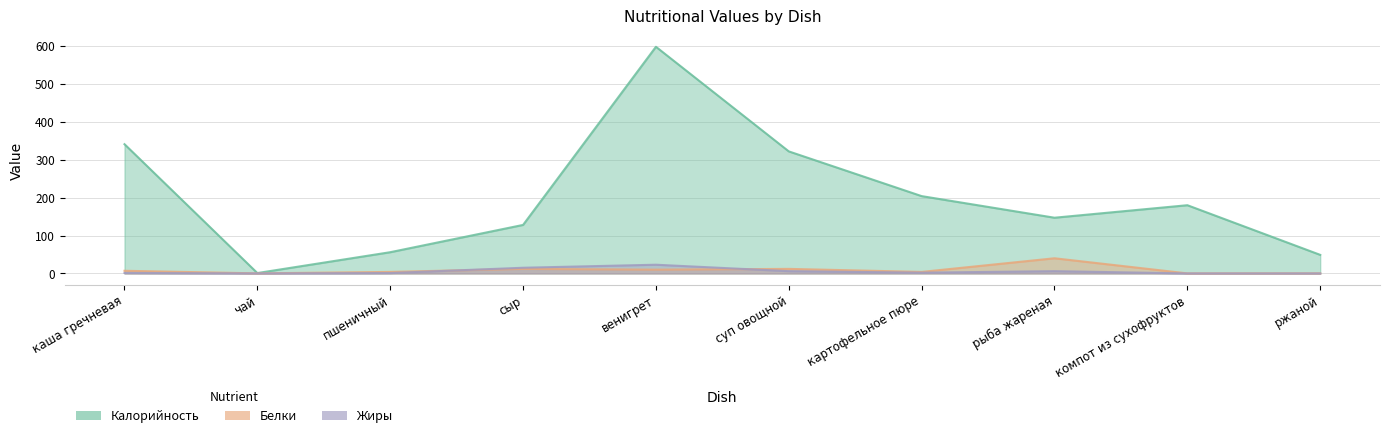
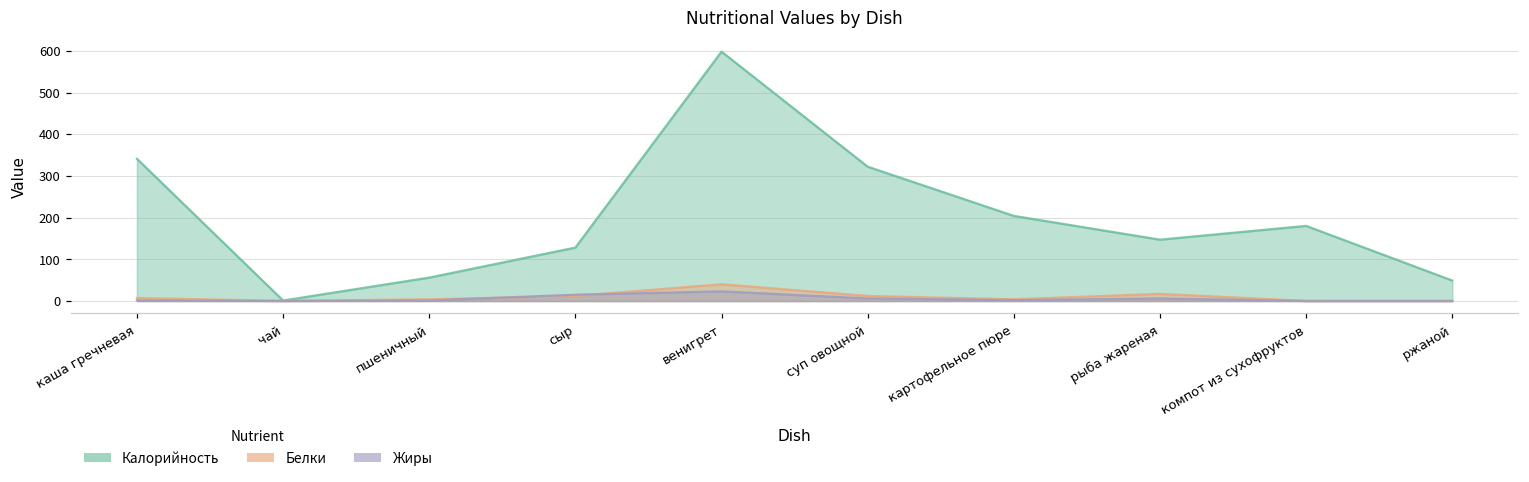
Белки, венигрет: 10 -> 40
Белки, рыба жареная: 40 -> 20
